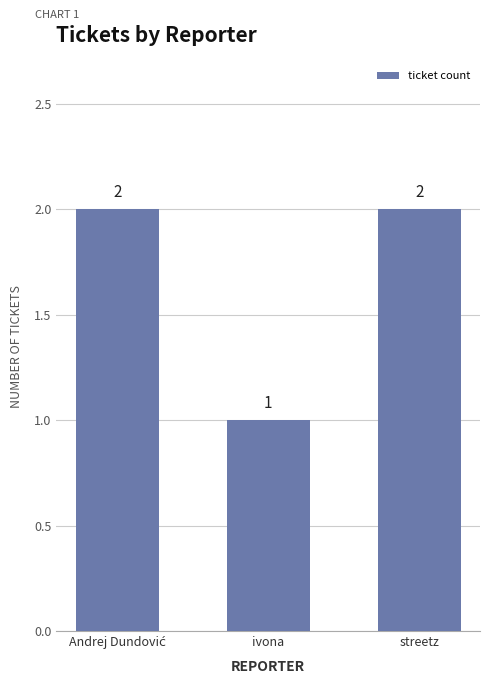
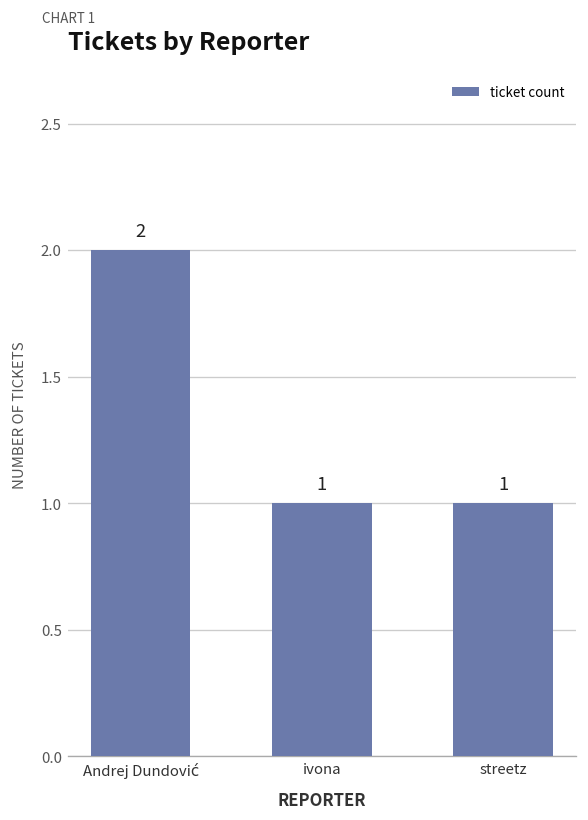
streetz: 2 -> 1
